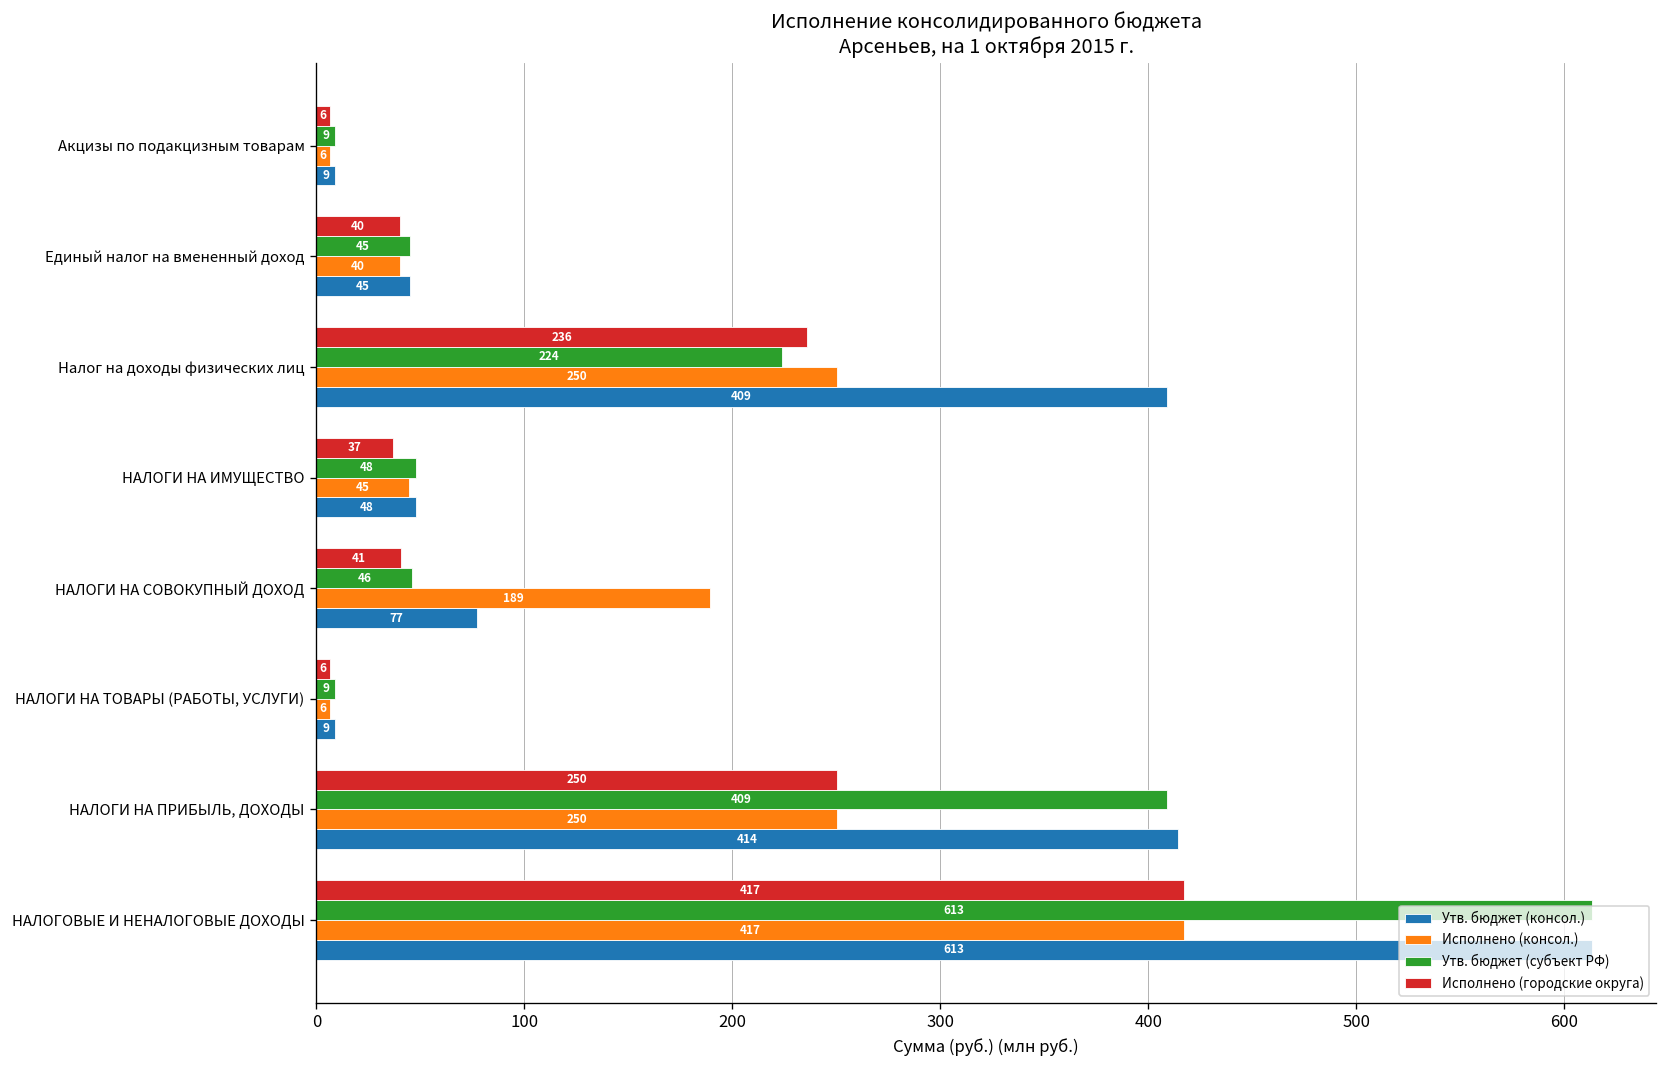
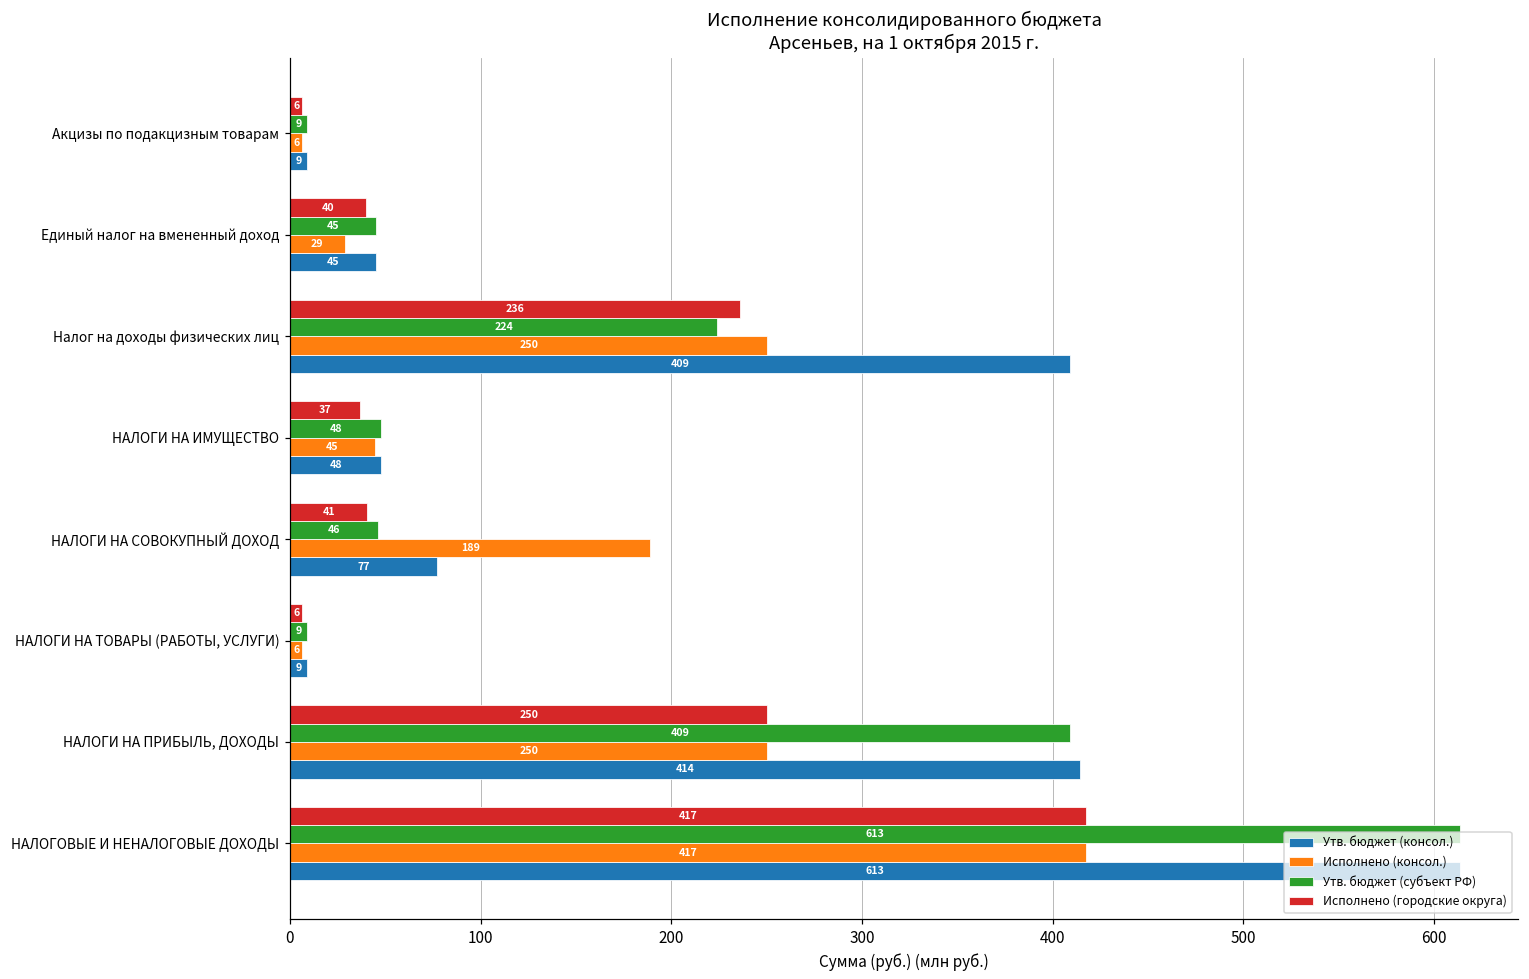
Исполнено (консол.), Единый налог на вмененный доход: 40 -> 29
